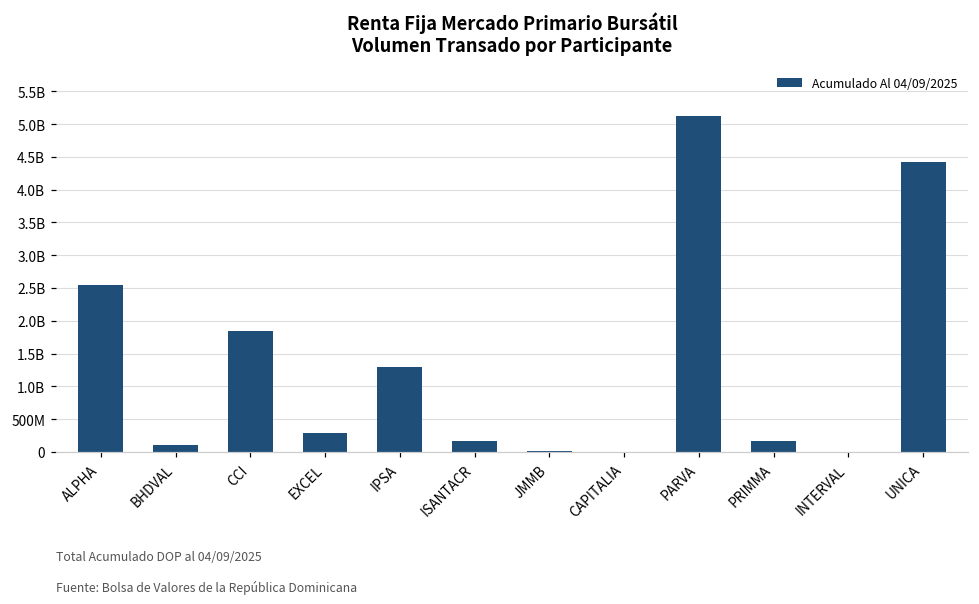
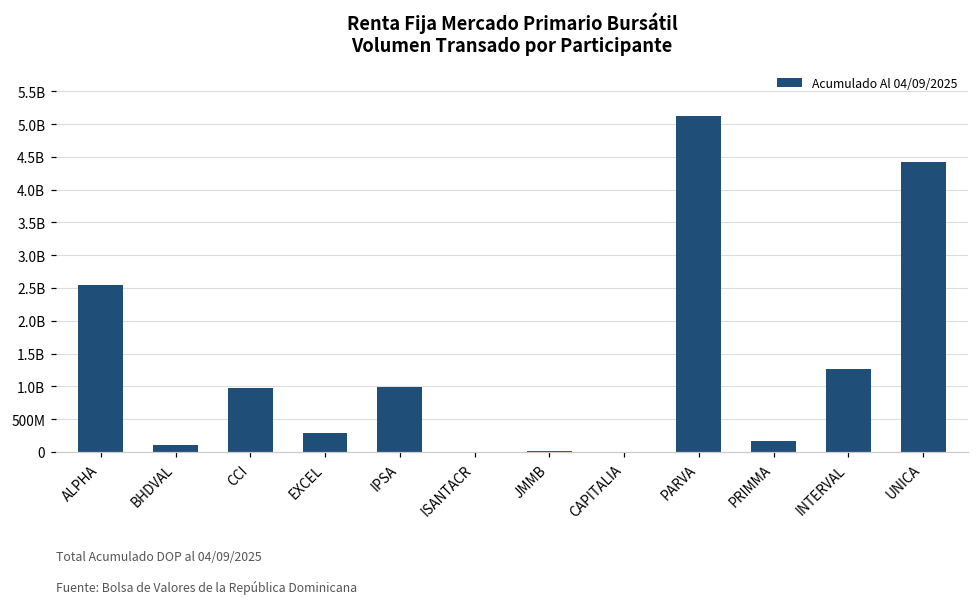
CCI: 1800000000 -> 1000000000
IPSA: 1300000000 -> 1000000000
ISANTACR: 200000000 -> 0
INTERVAL: 0 -> 1300000000
